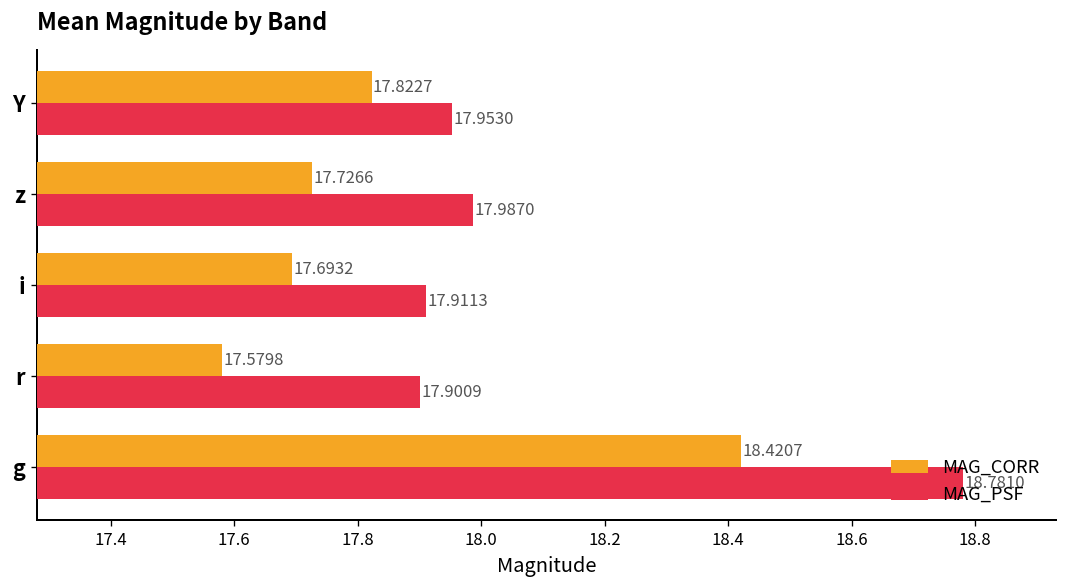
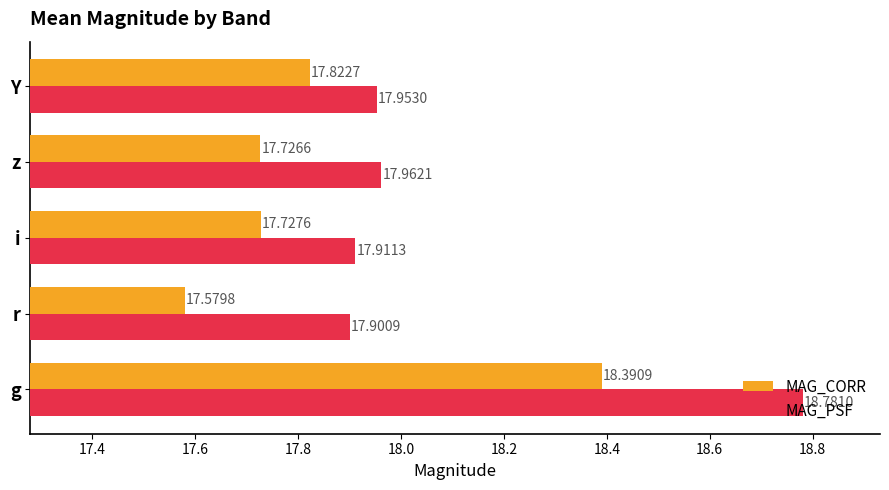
MAG_PSF, z: 17.9870 -> 17.9621
MAG_CORR, i: 17.6932 -> 17.7276
MAG_CORR, g: 18.4207 -> 18.3909
